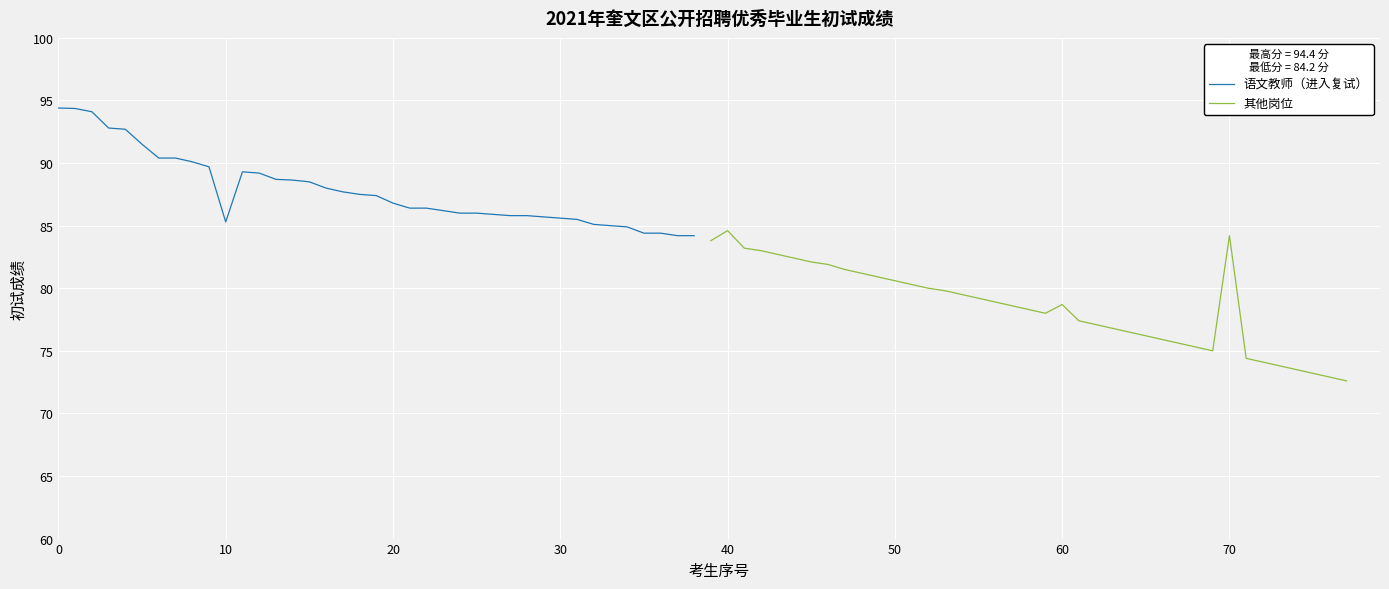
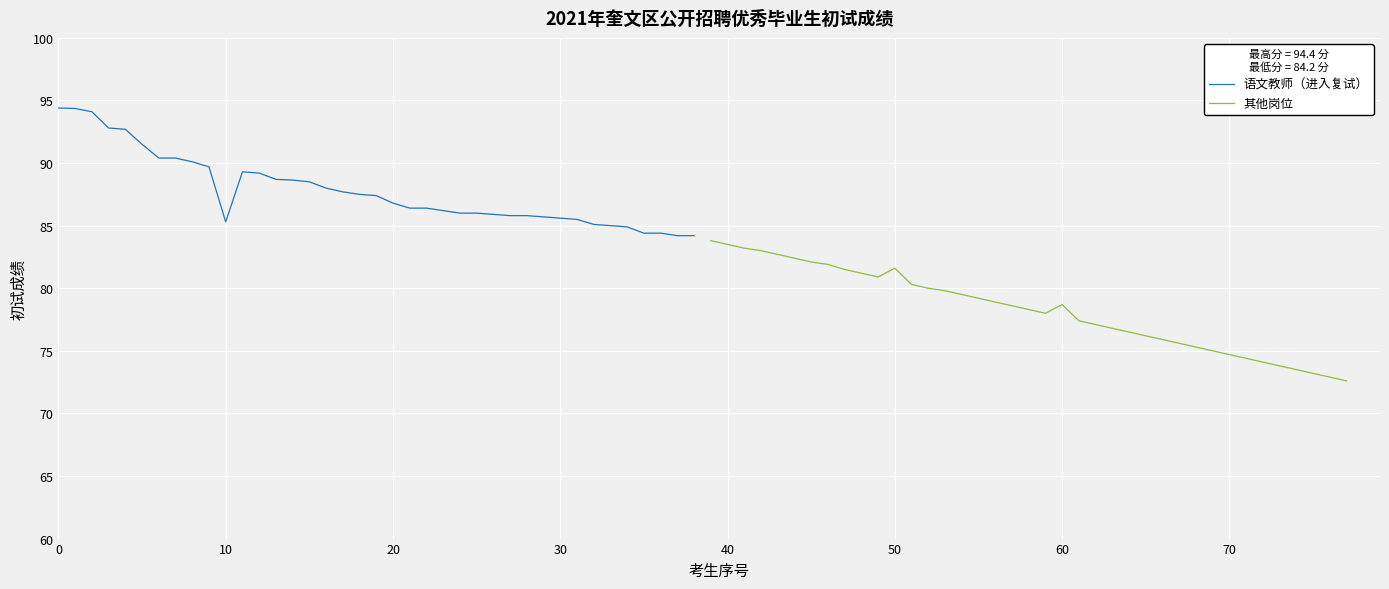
其他岗位, 40: 84.6 -> 83.5
其他岗位, 50: 80.6 -> 81.6
其他岗位, 70: 84.2 -> 74.7
